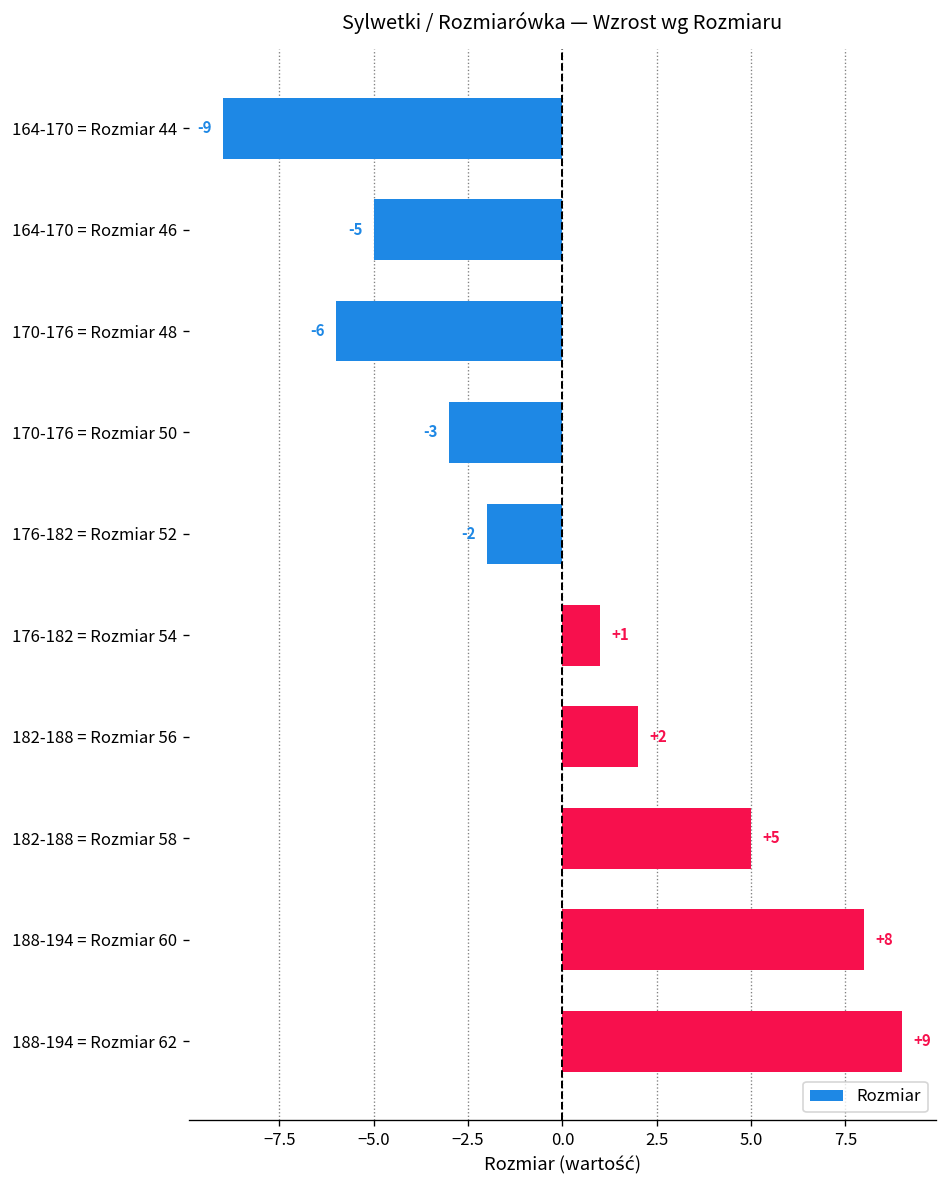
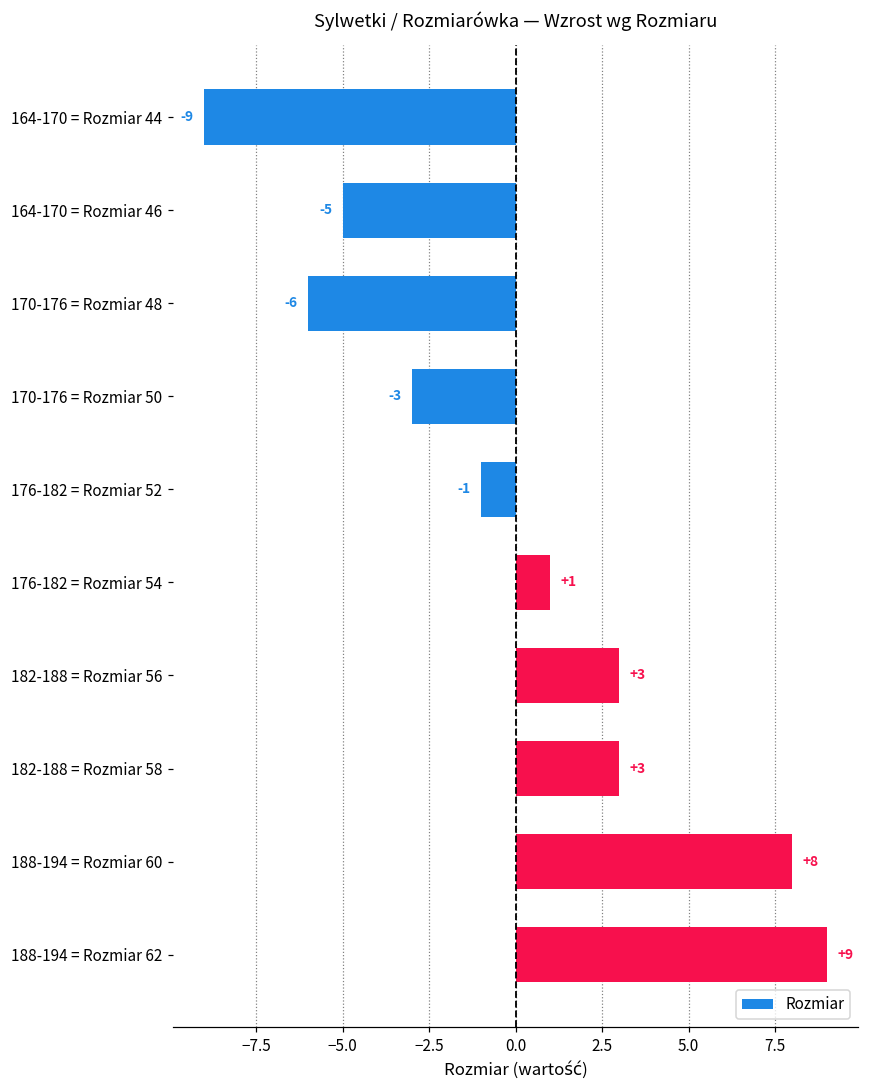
176-182 = Rozmiar 52: -2 -> -1
182-188 = Rozmiar 56: +2 -> +3
182-188 = Rozmiar 58: +5 -> +3
